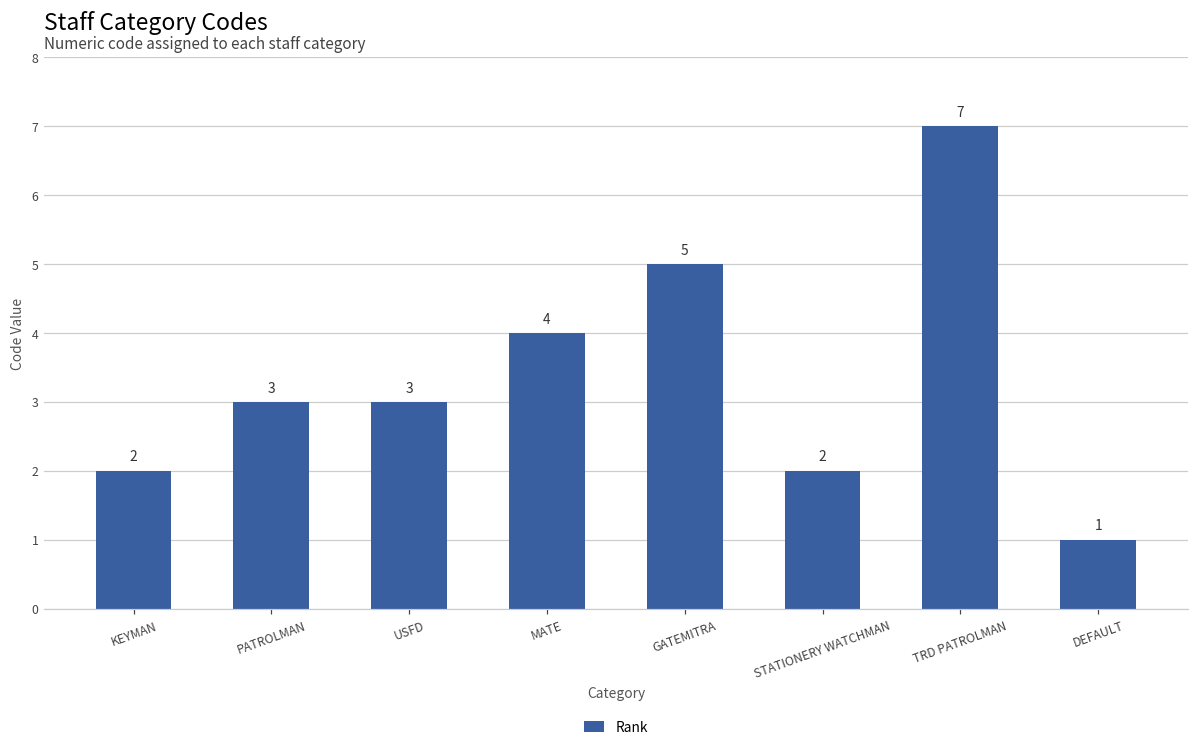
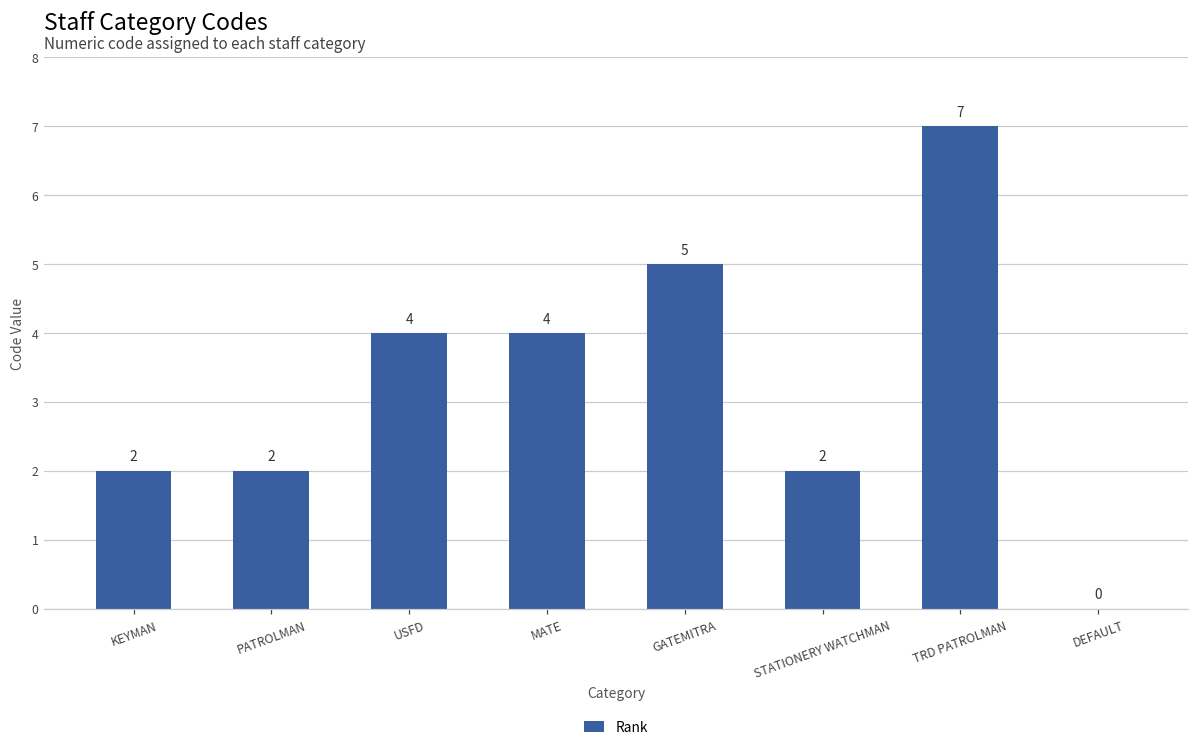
PATROLMAN: 3 -> 2
USFD: 3 -> 4
DEFAULT: 1 -> 0
